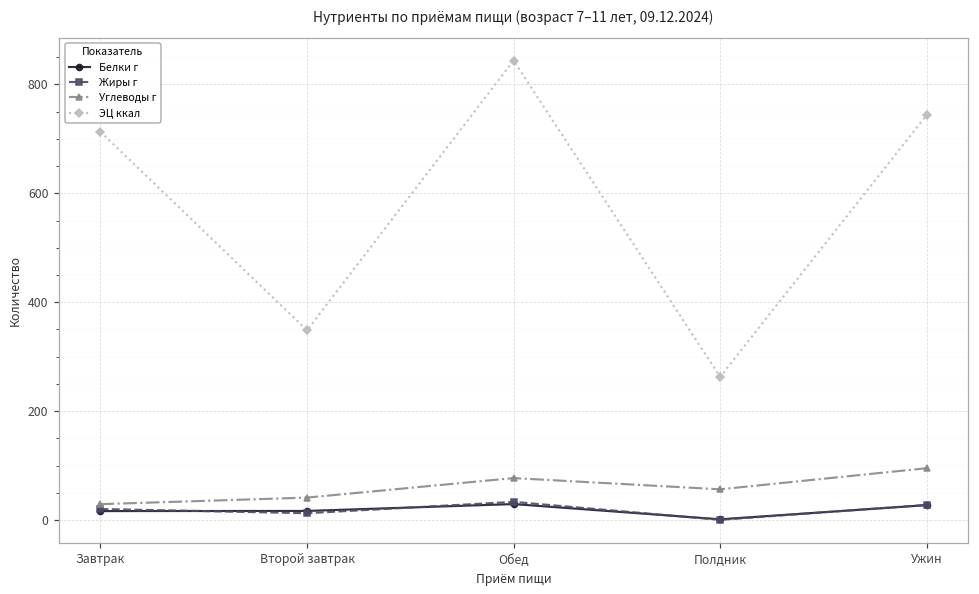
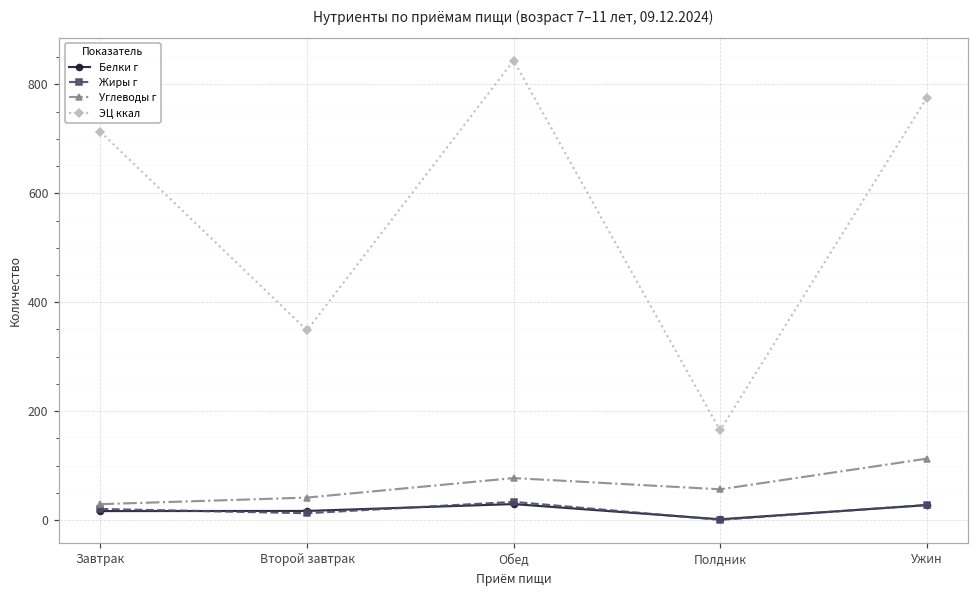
ЭЦ ккал, Полдник: 260 -> 160
Углеводы г, Ужин: 100 -> 110
ЭЦ ккал, Ужин: 740 -> 770
